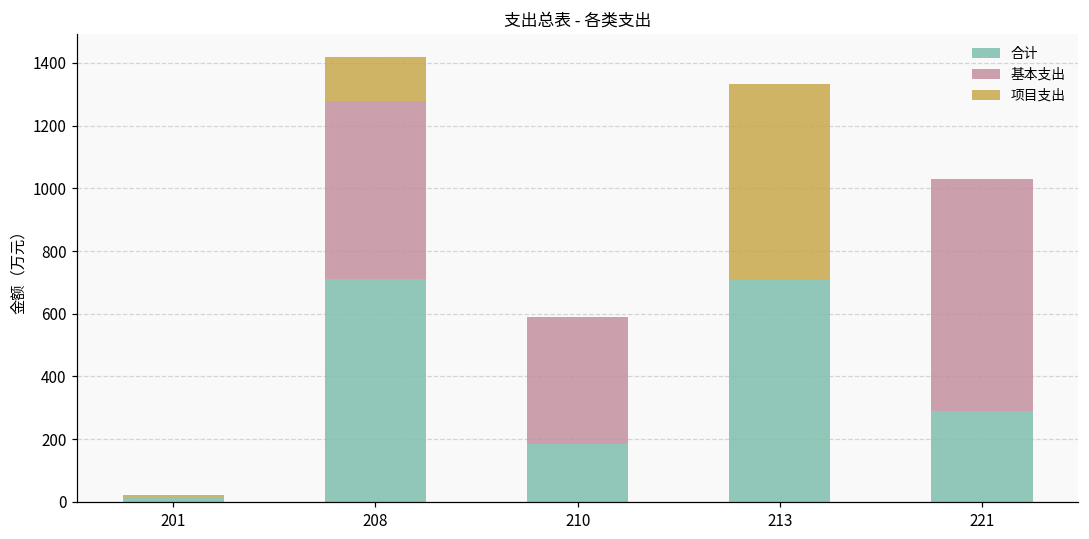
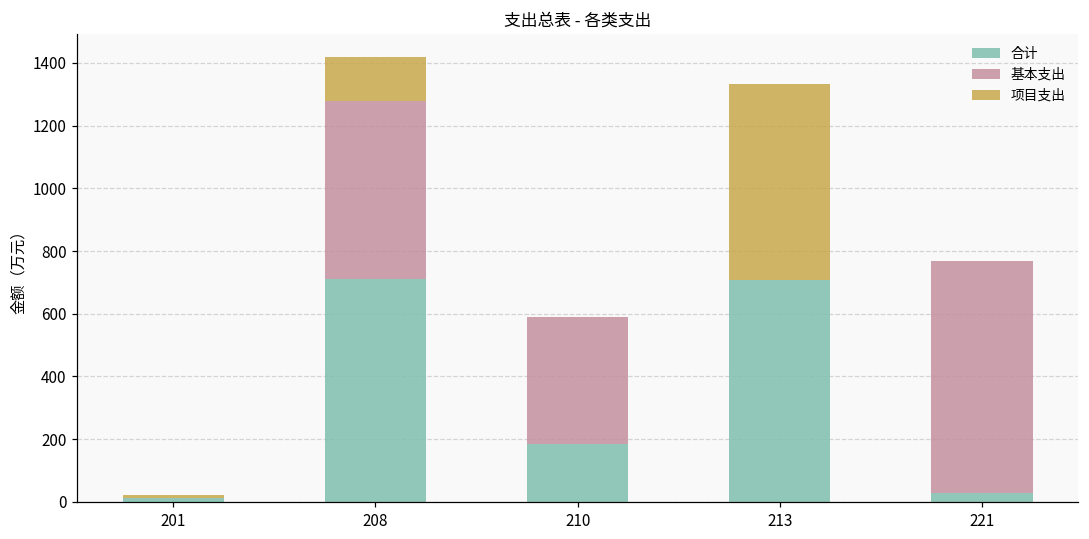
合计, 221: 290 -> 30
